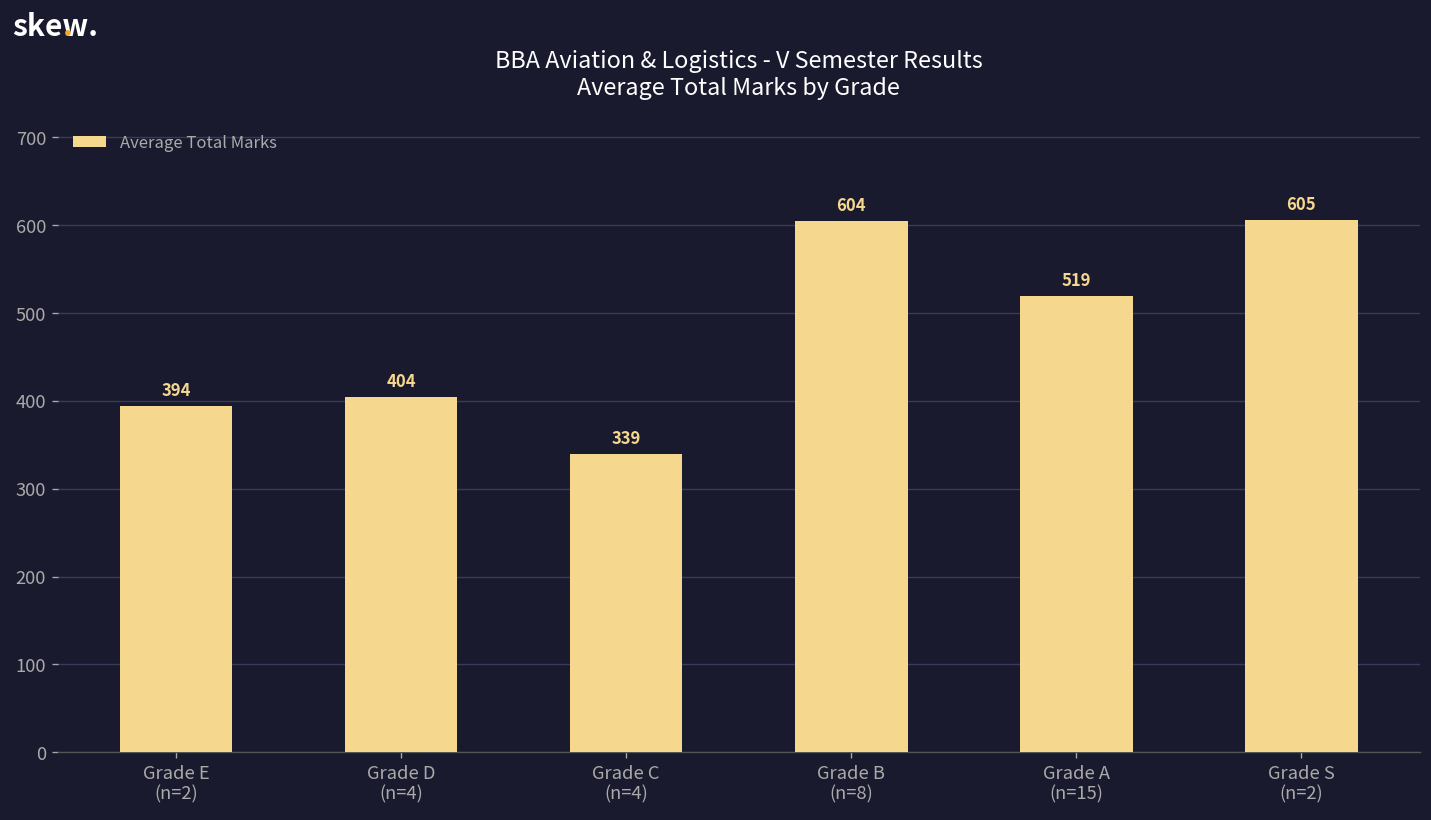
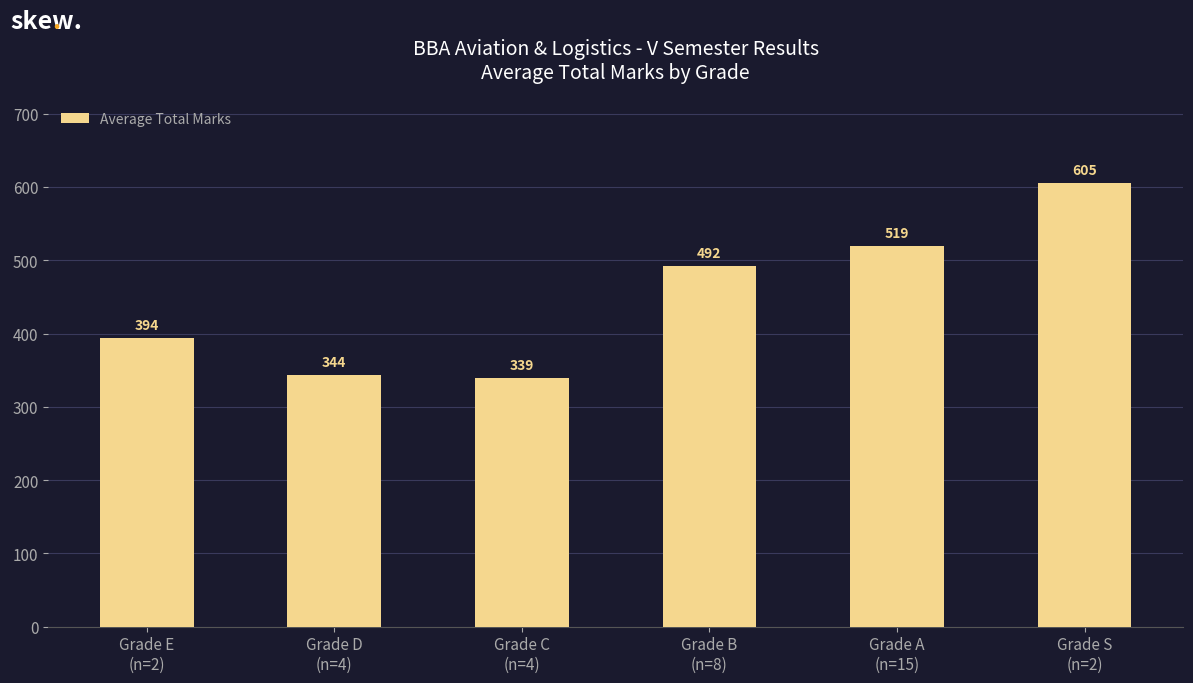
Grade D (n=4): 404 -> 344
Grade B (n=8): 604 -> 492
